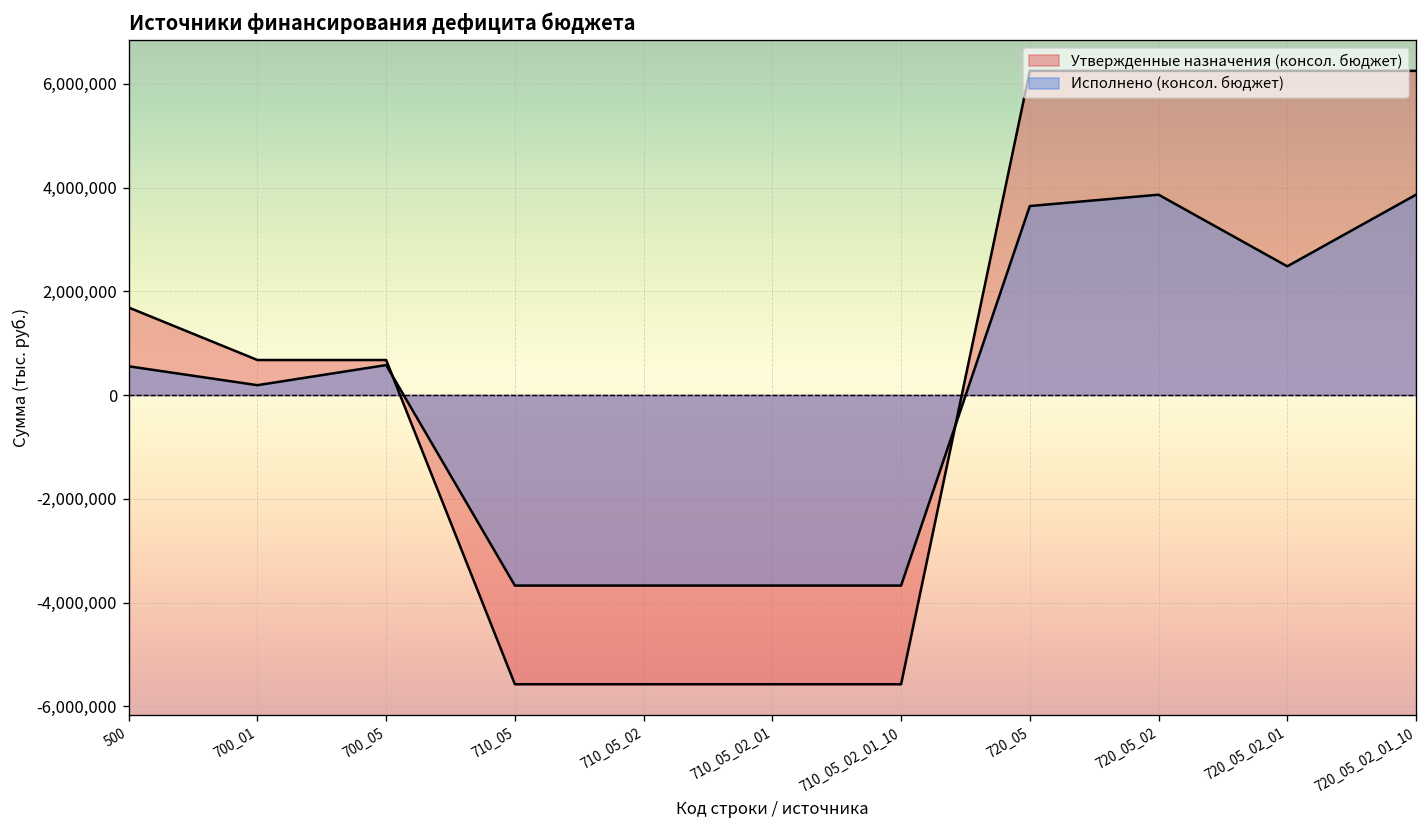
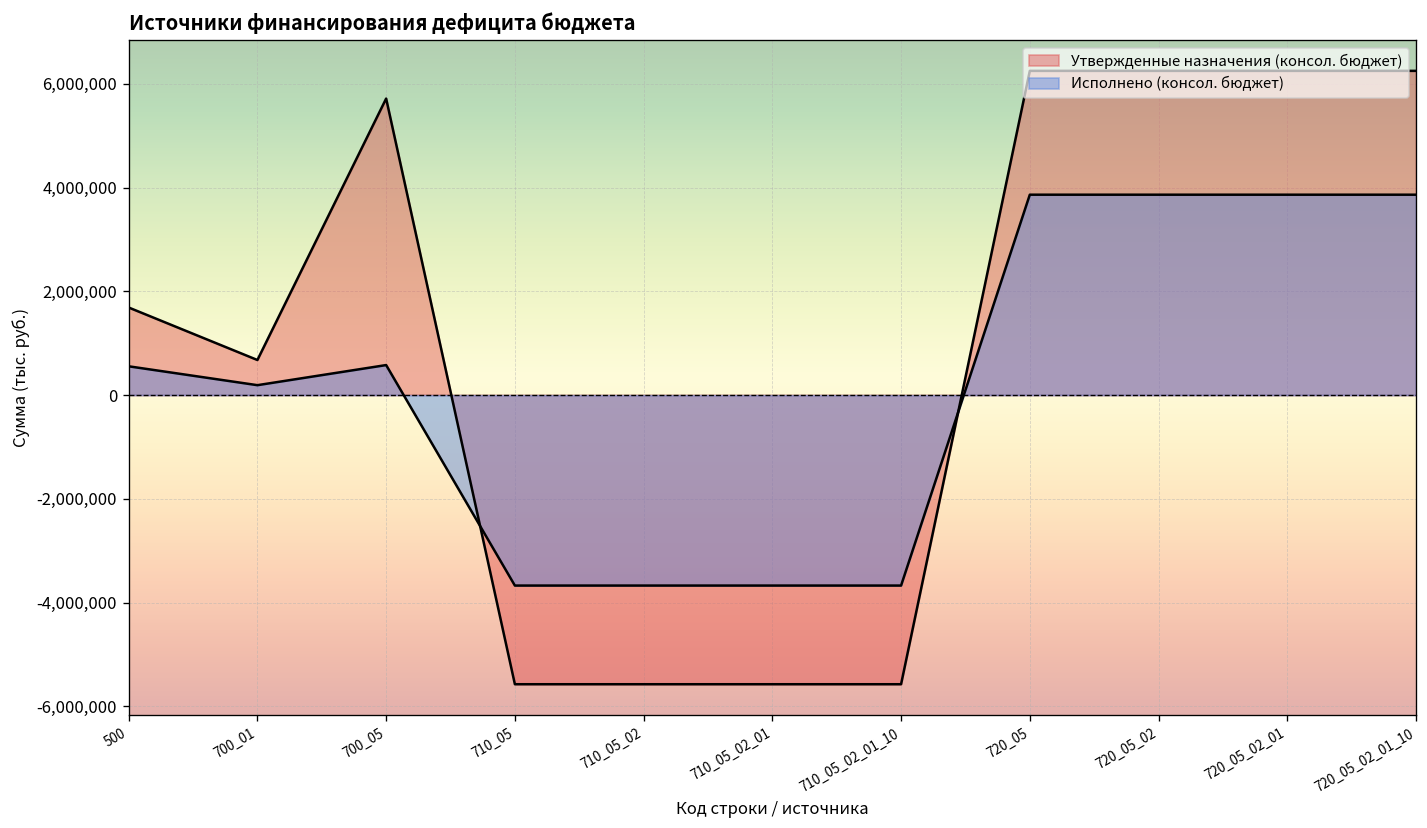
Утвержденные назначения (консол. бюджет), 700_05: 700,000 -> 5,700,000
Исполнено (консол. бюджет), 720_05: 3,600,000 -> 3,900,000
Исполнено (консол. бюджет), 720_05_02_01: 2,500,000 -> 3,900,000
